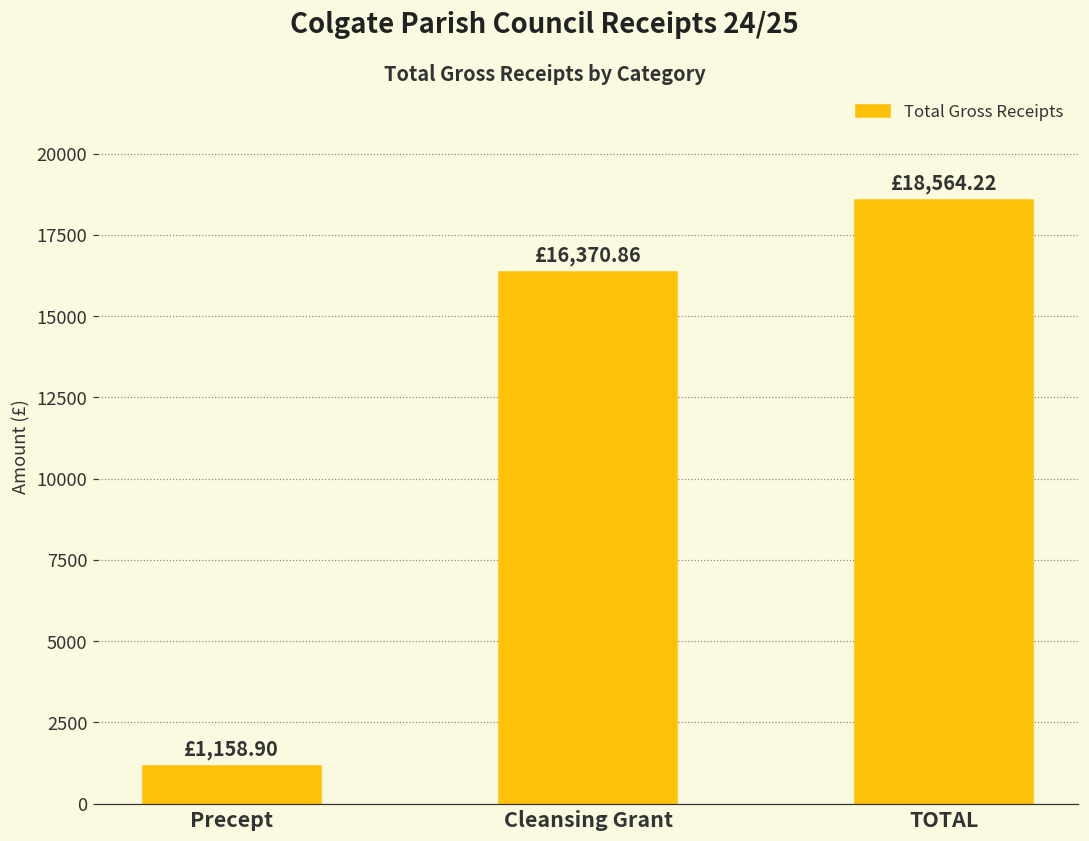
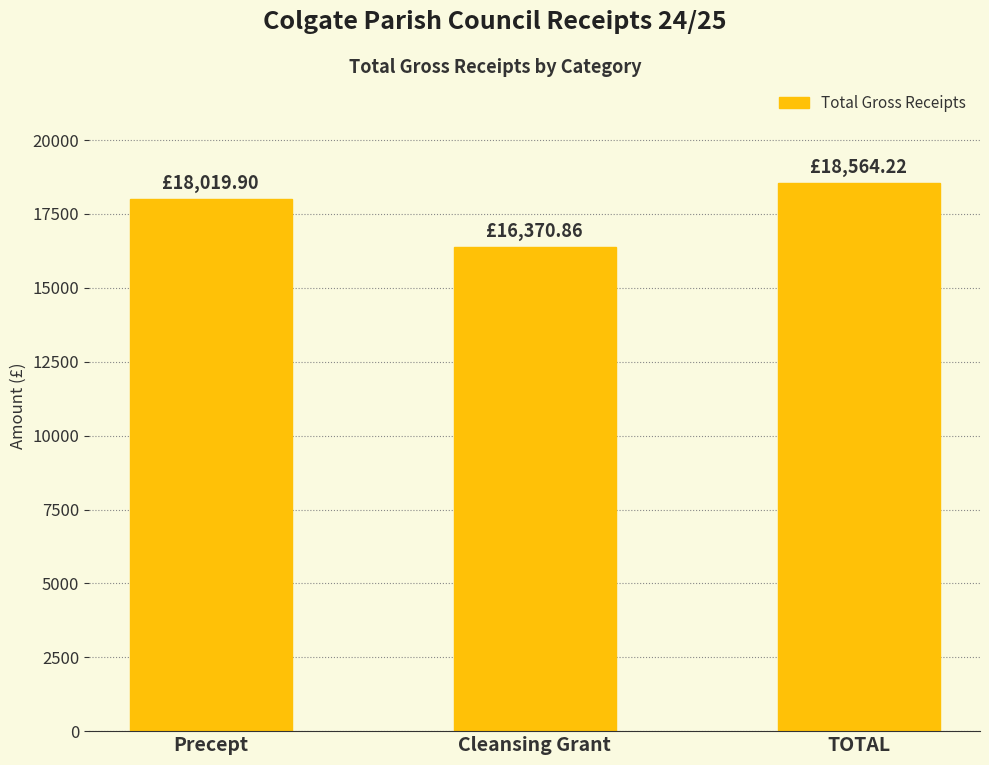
Precept: £1,158.90 -> £18,019.90
